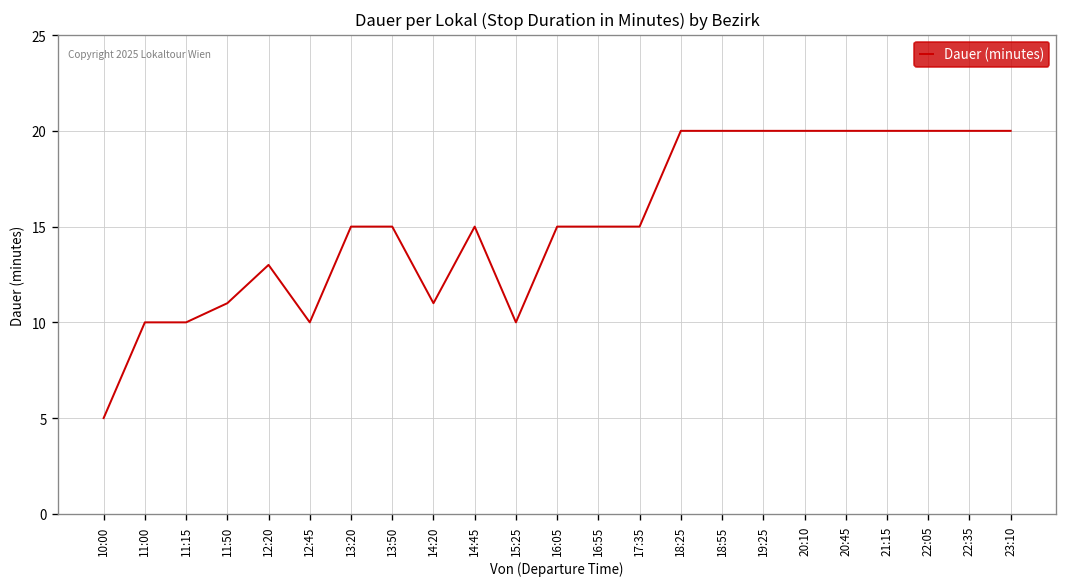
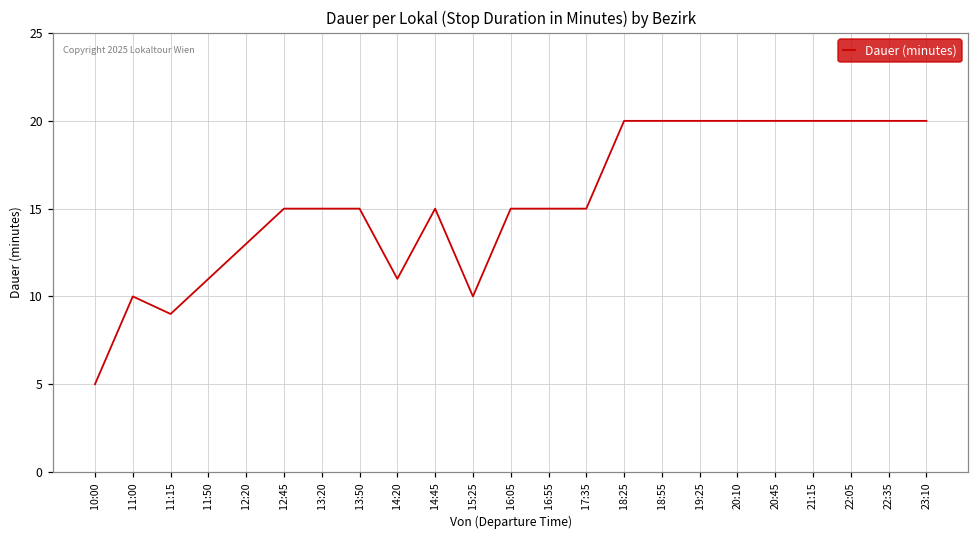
11:15: 10 -> 9
12:45: 10 -> 15
